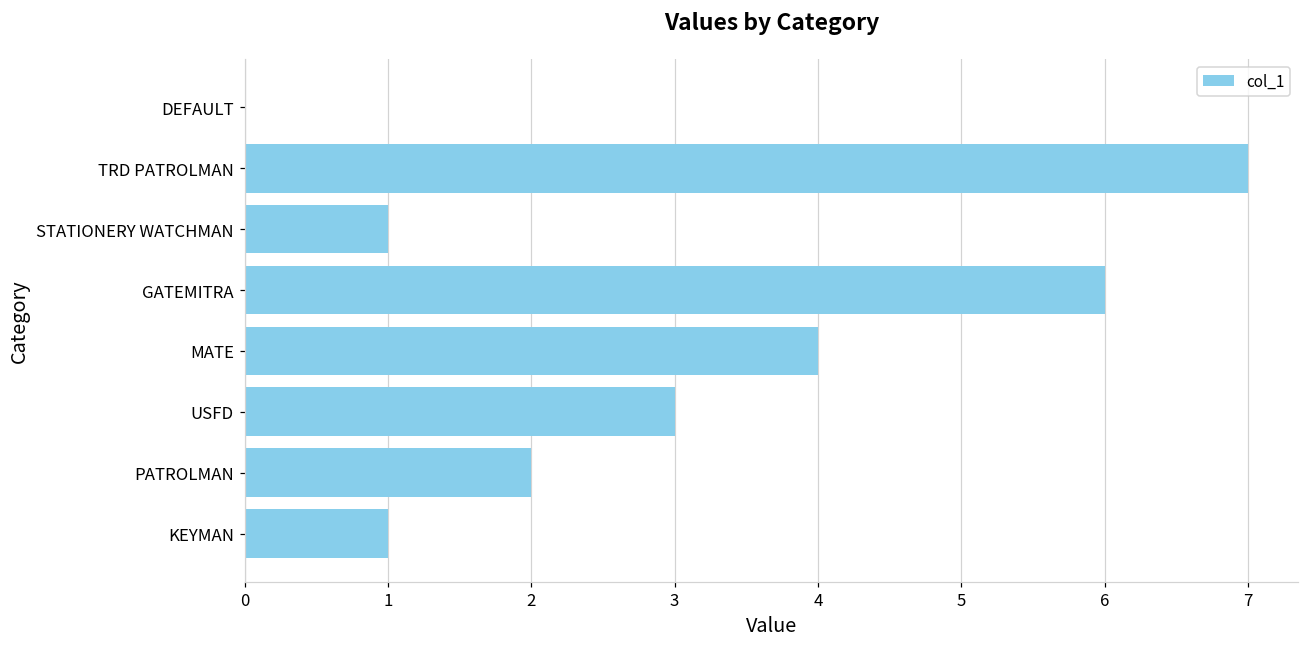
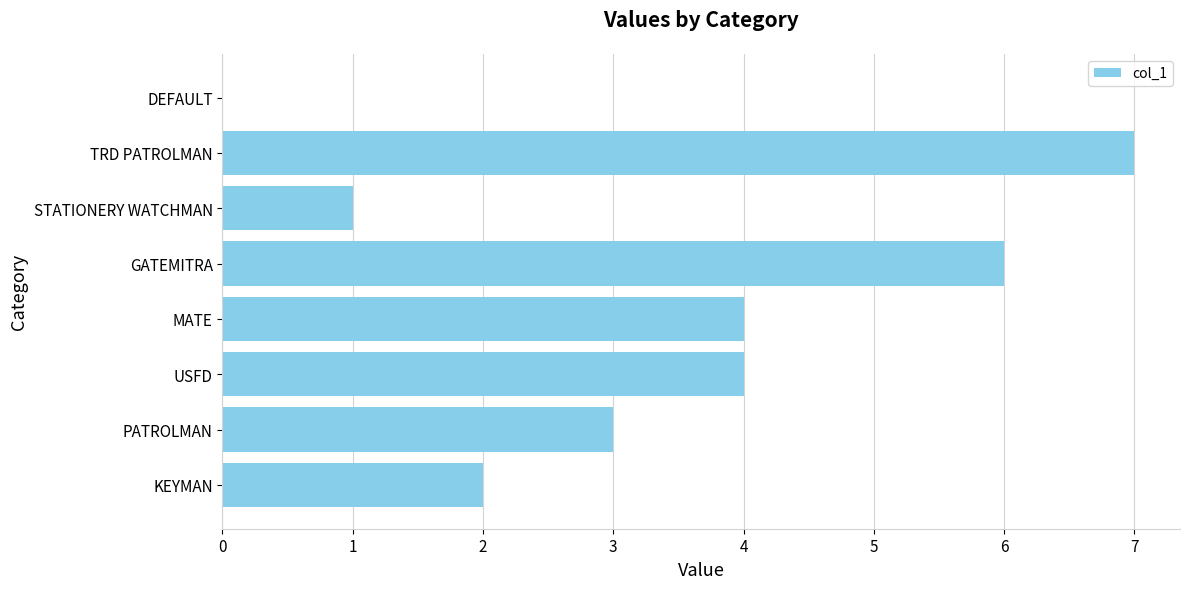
USFD: 3 -> 4
PATROLMAN: 2 -> 3
KEYMAN: 1 -> 2
